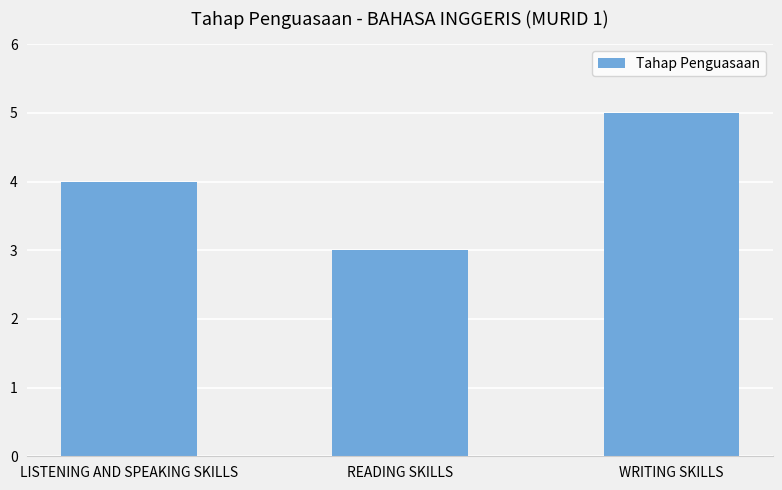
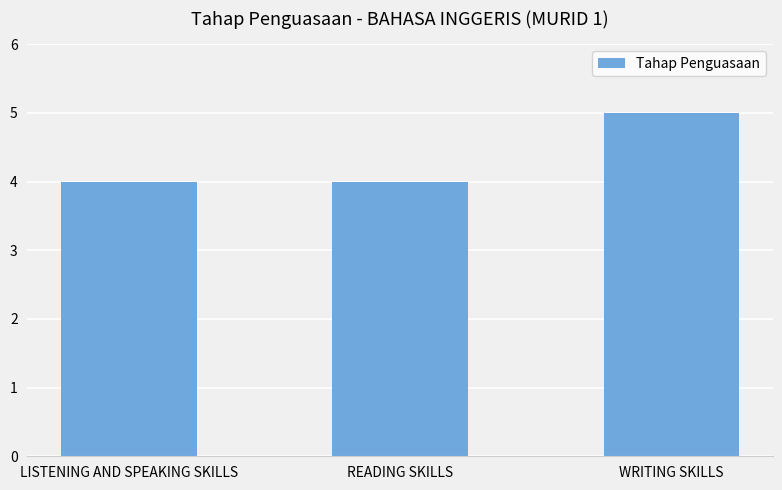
READING SKILLS: 3 -> 4
